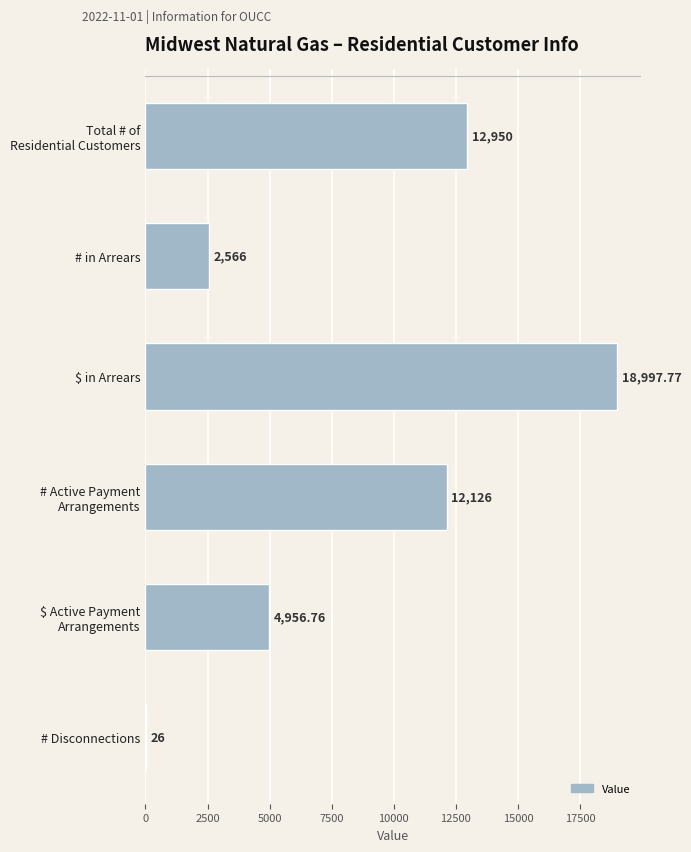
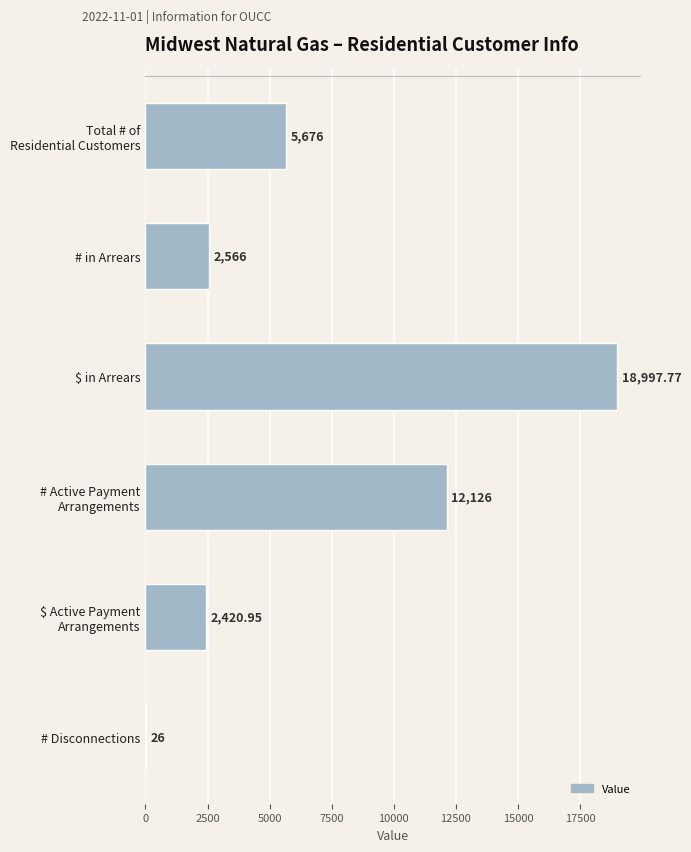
Total # of Residential Customers: 12,950 -> 5,676
$ Active Payment Arrangements: 4,956.76 -> 2,420.95
